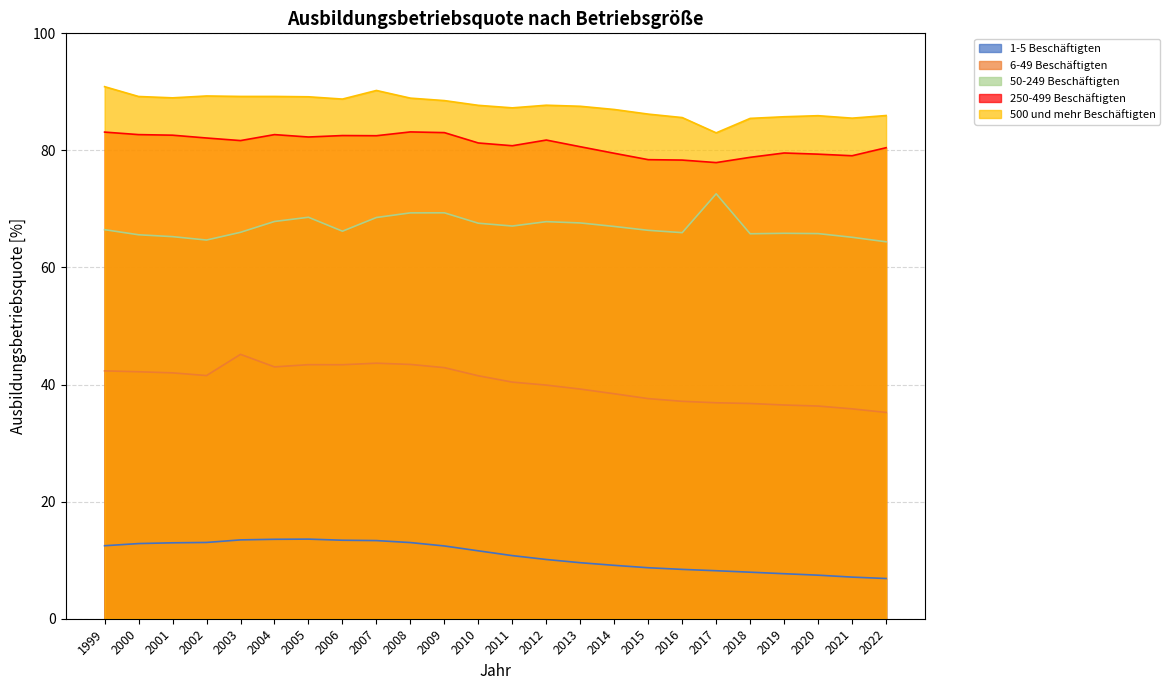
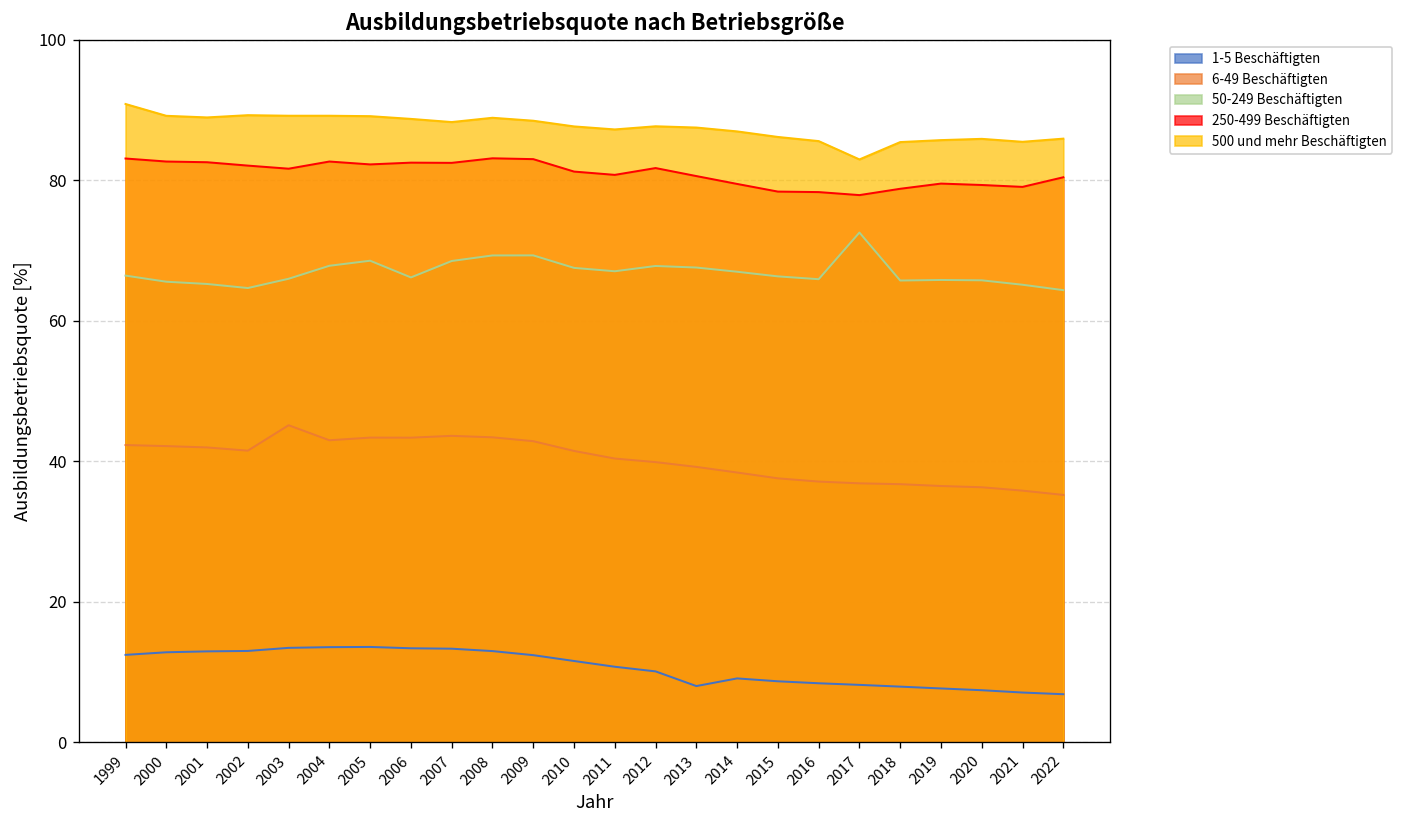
500 und mehr Beschäftigten, 2007: 90 -> 88
1-5 Beschäftigten, 2013: 10 -> 8
